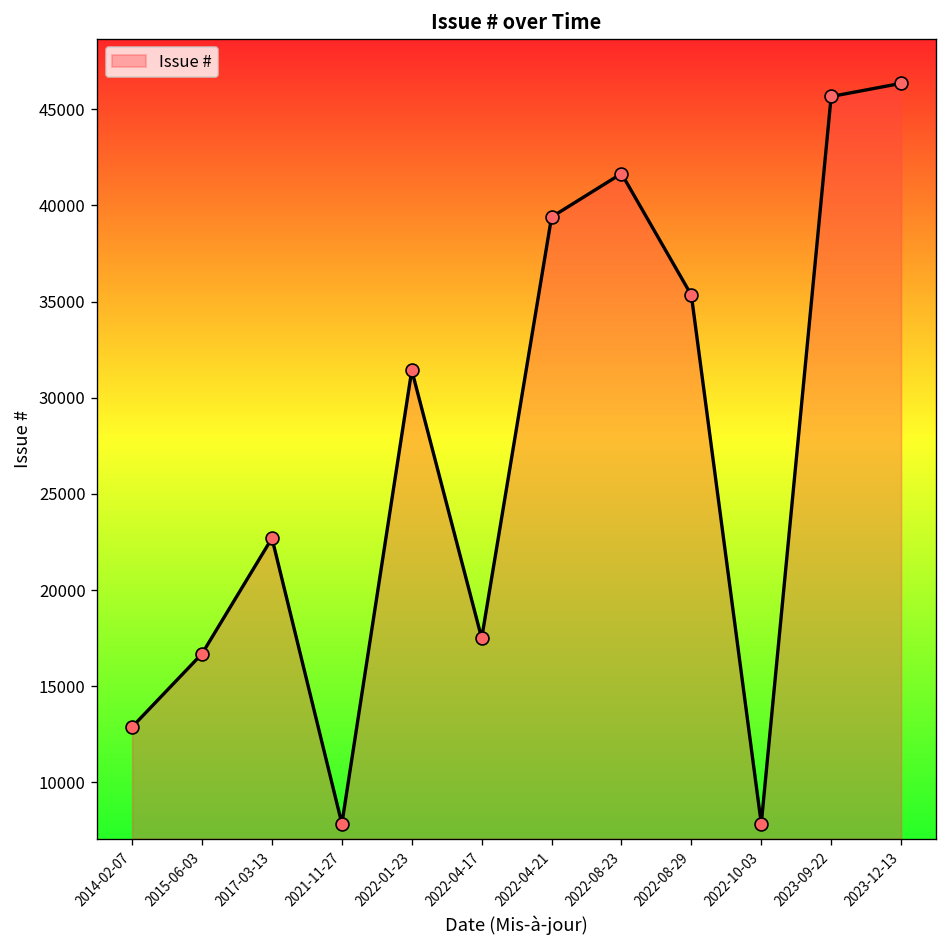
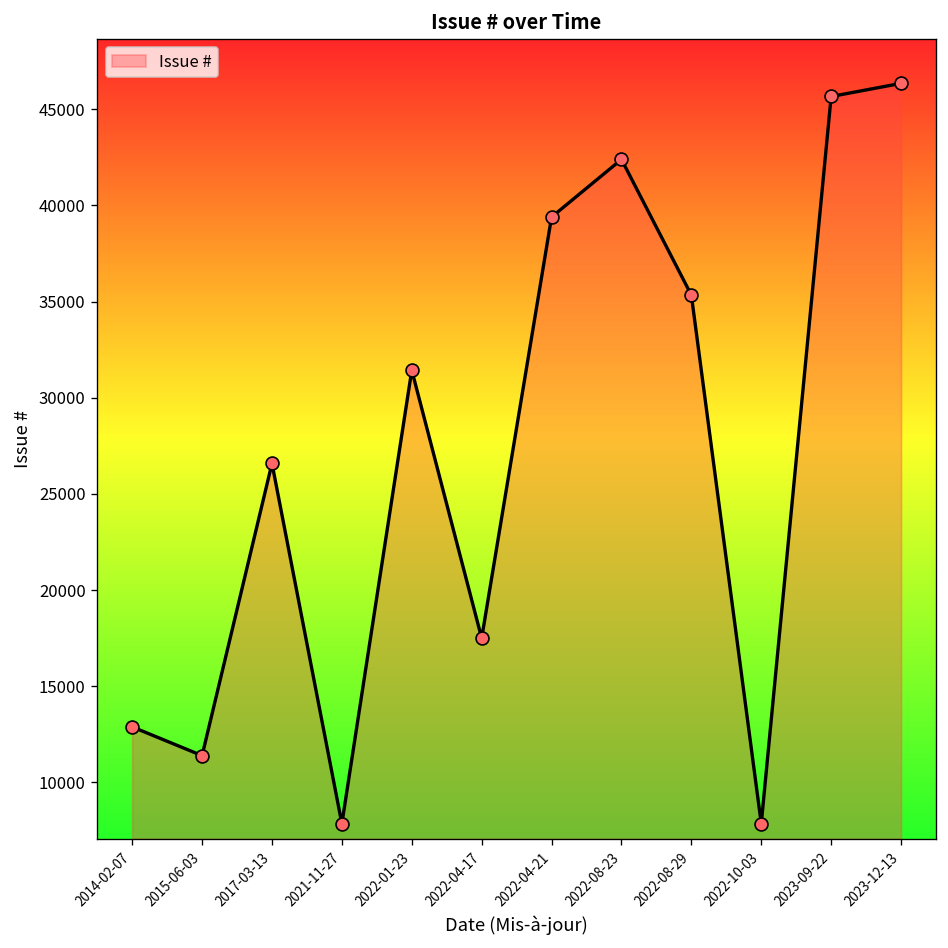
2015-06-03: 16700 -> 11400
2017-03-13: 22700 -> 26600
2022-08-23: 41700 -> 42400
